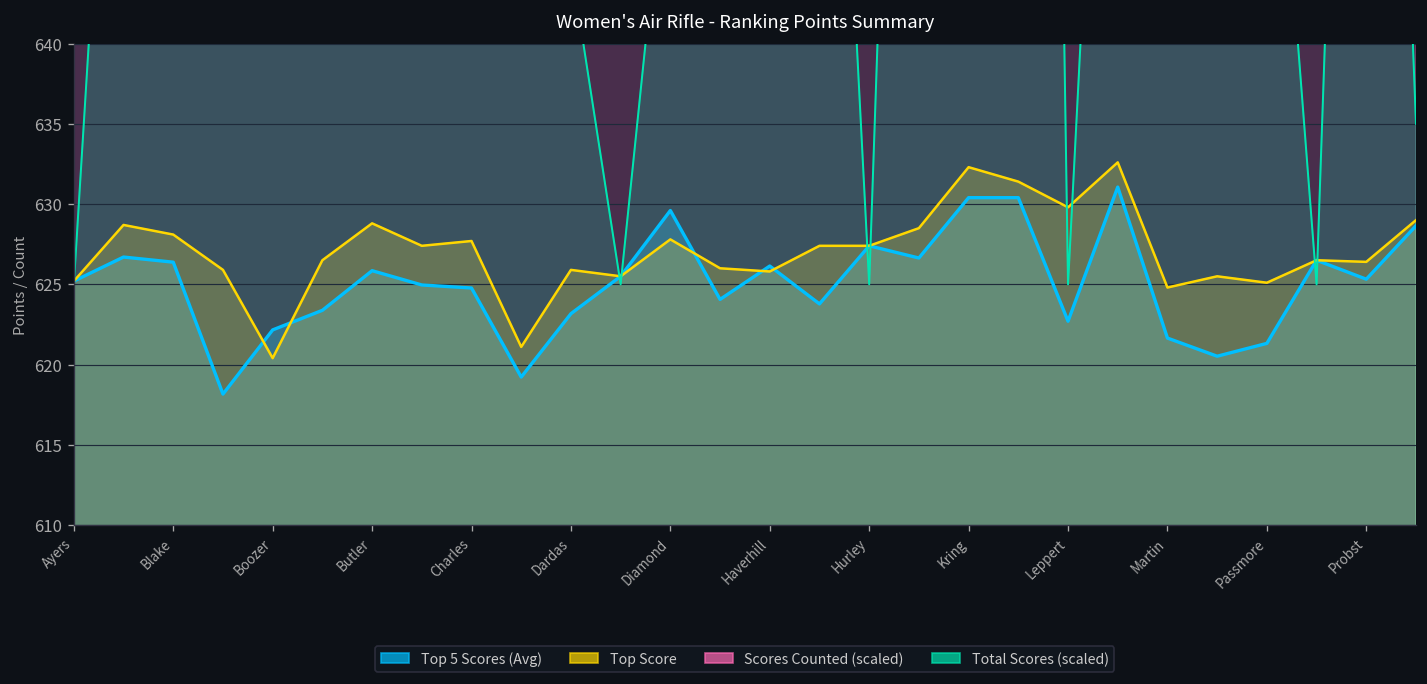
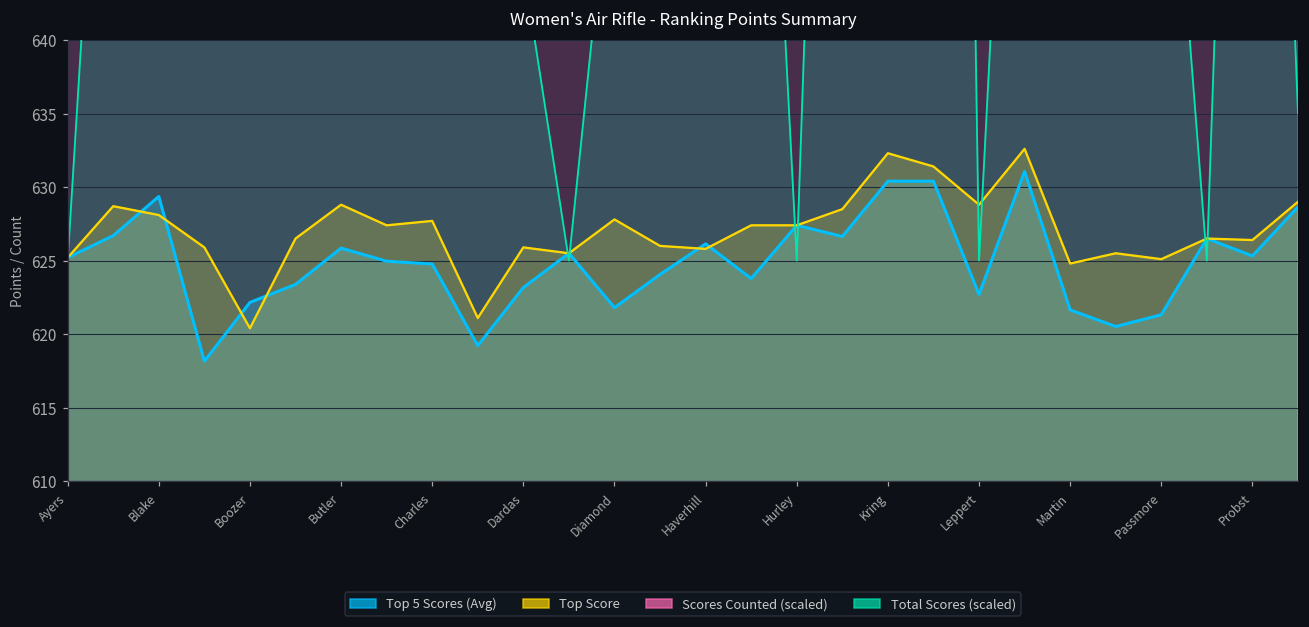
Top 5 Scores (Avg), Blake: 626.4 -> 629.4
Top 5 Scores (Avg), Diamond: 629.6 -> 621.8
Top Score, Leppert: 629.8 -> 628.8
